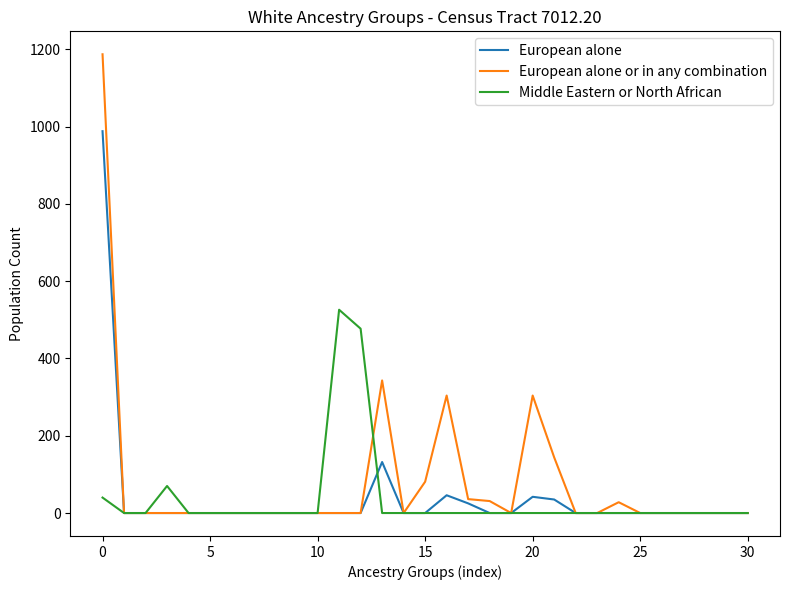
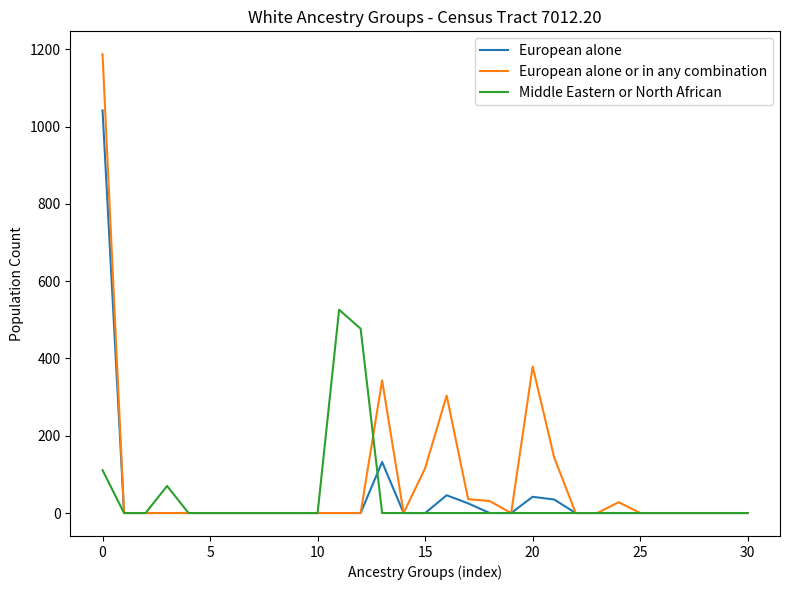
European alone, 0: 990 -> 1040
Middle Eastern or North African, 0: 40 -> 110
European alone or in any combination, 15: 80 -> 120
European alone or in any combination, 20: 300 -> 380
